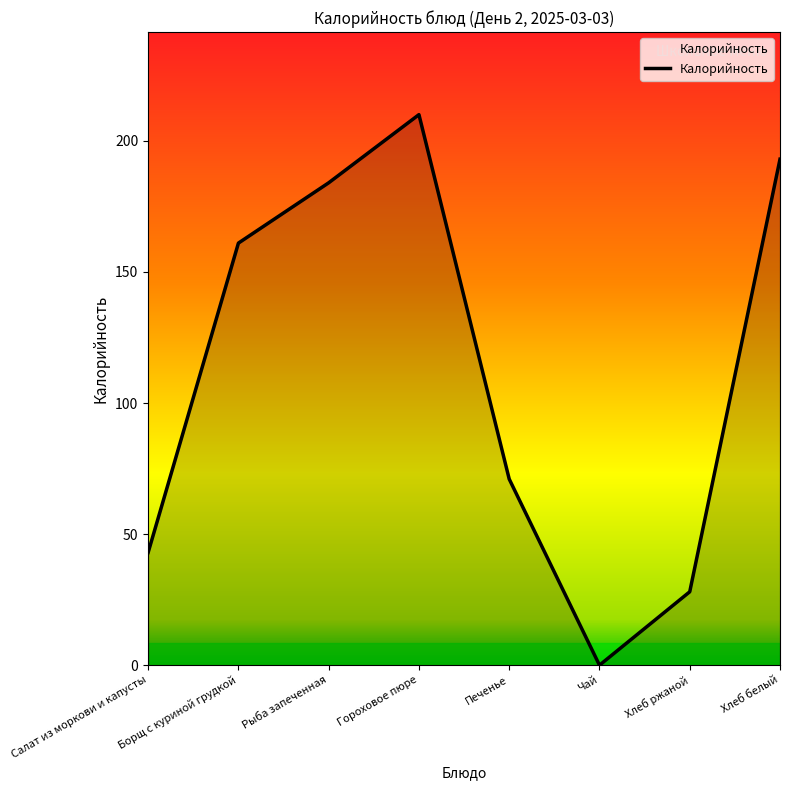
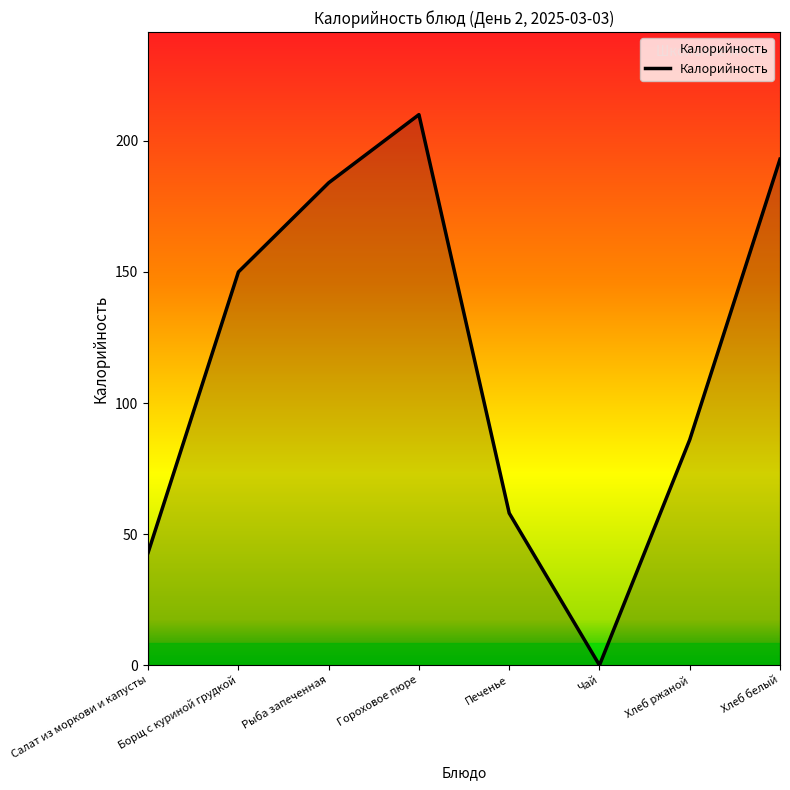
Борщ с куриной грудкой: 161 -> 150
Печенье: 71 -> 58
Хлеб ржаной: 28 -> 86
